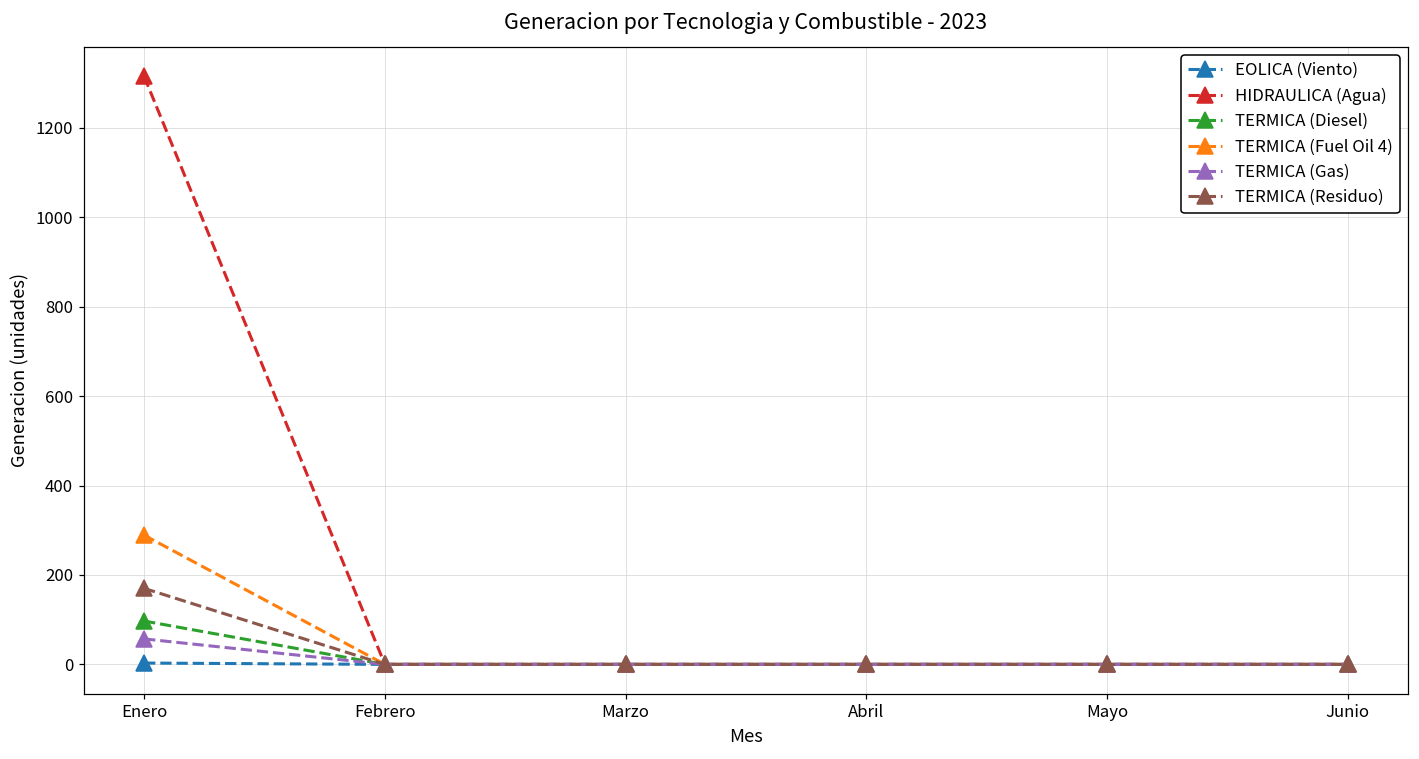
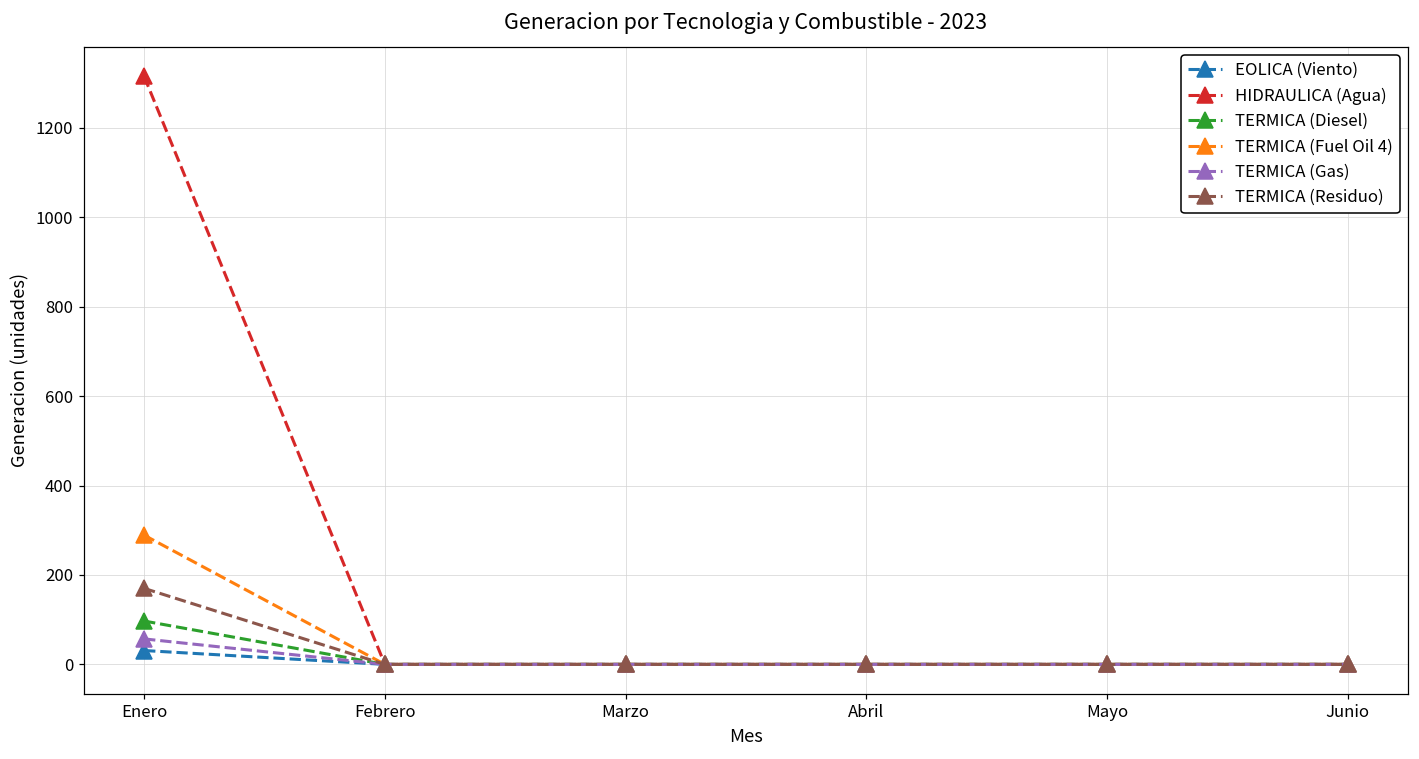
EOLICA (Viento), Enero: 0 -> 30
